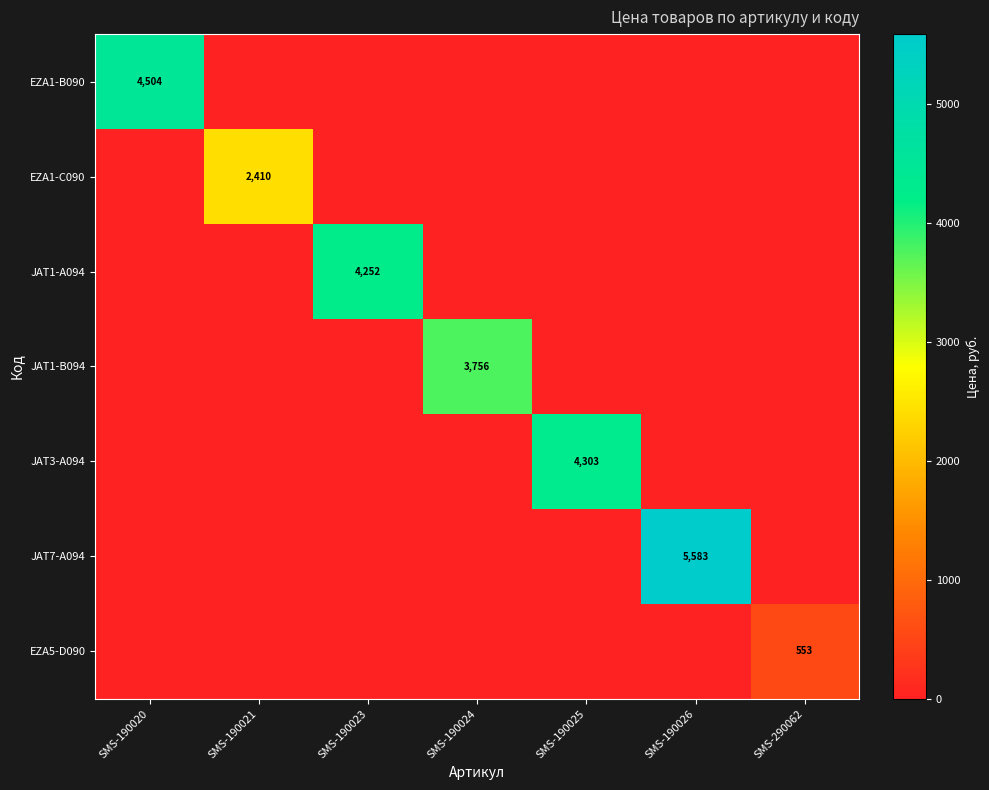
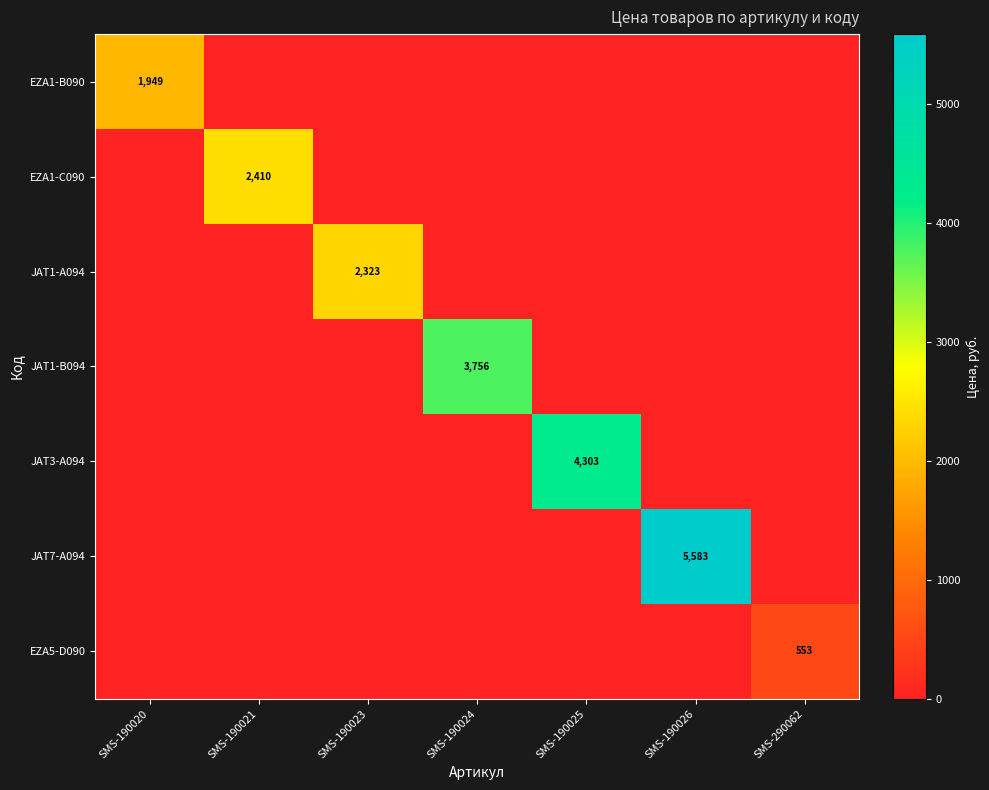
EZA1-B090, SMS-190020: 4,504 -> 1,949
JAT1-A094, SMS-190023: 4,252 -> 2,323
